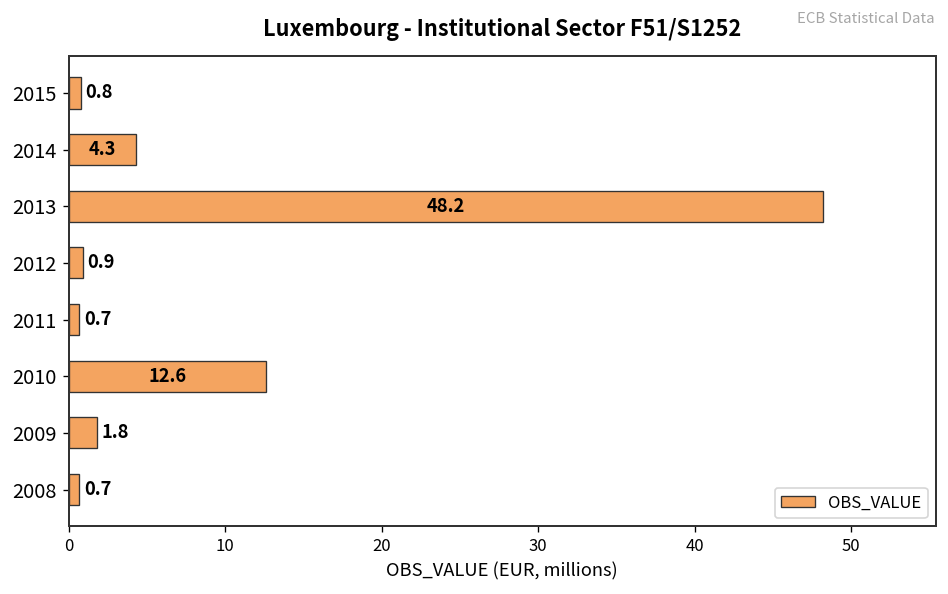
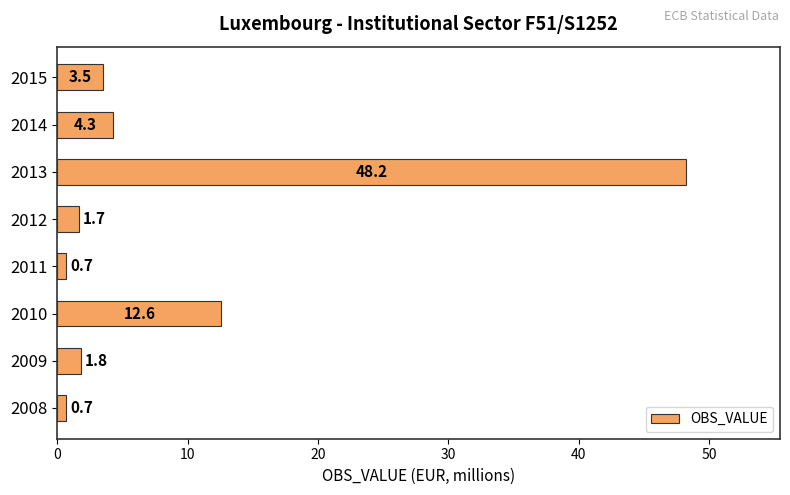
2015: 0.8 -> 3.5
2012: 0.9 -> 1.7
